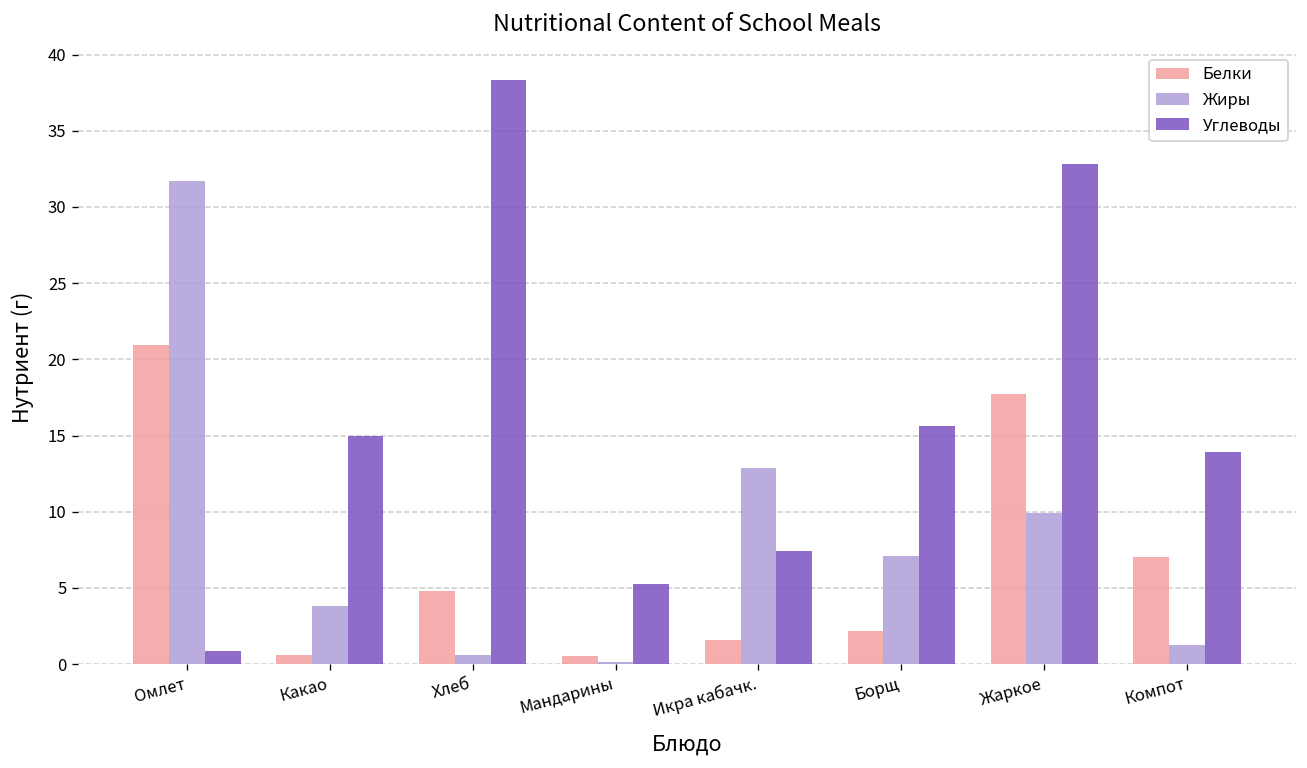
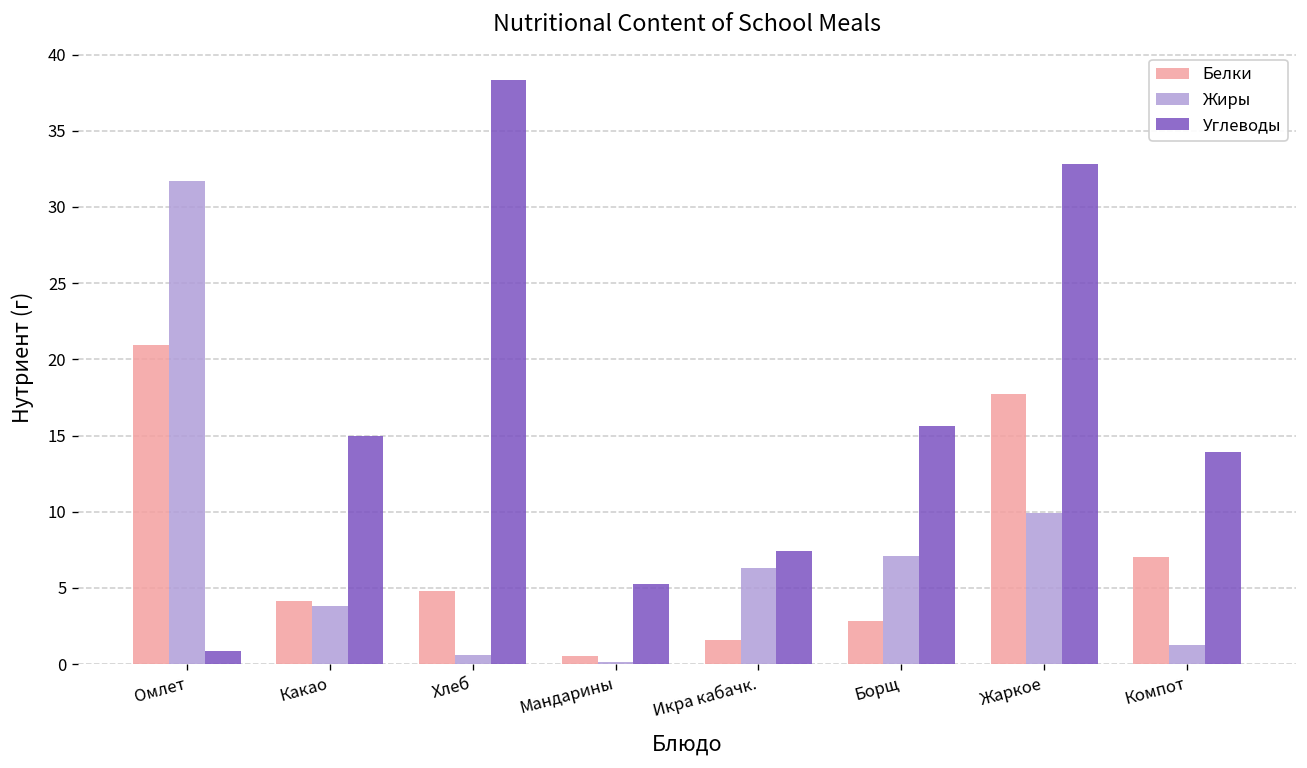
Белки, Какао: 0.6 -> 4.1
Жиры, Икра кабачк.: 12.9 -> 6.3
Белки, Борщ: 2.2 -> 2.8
